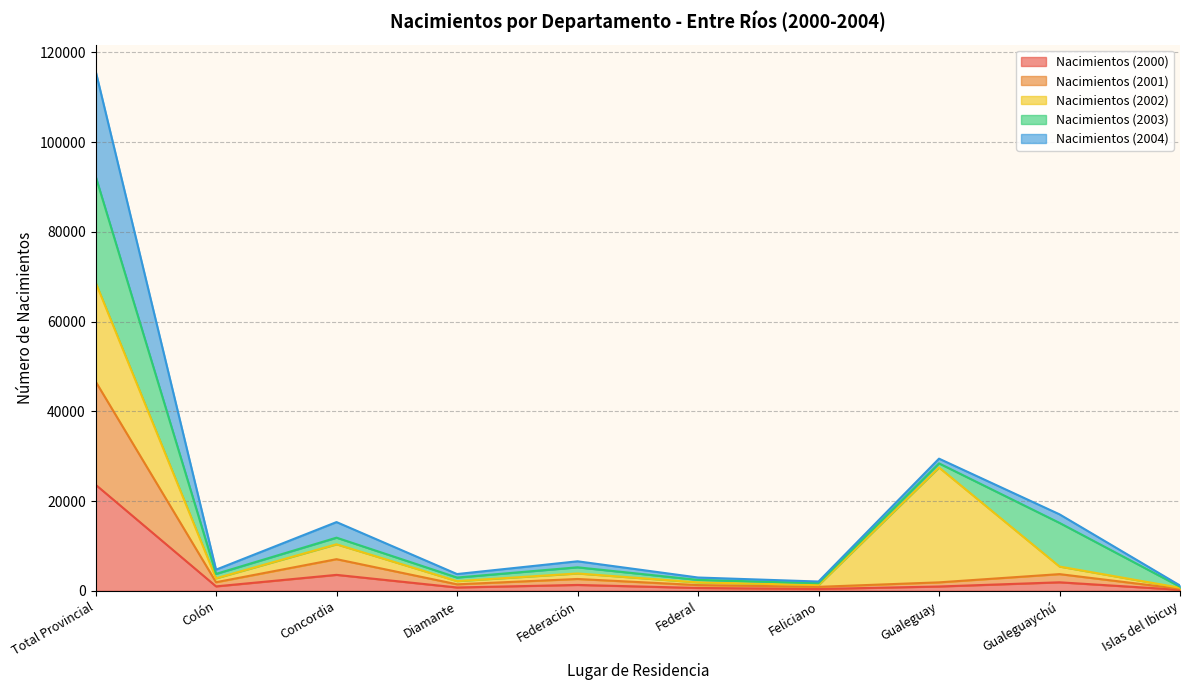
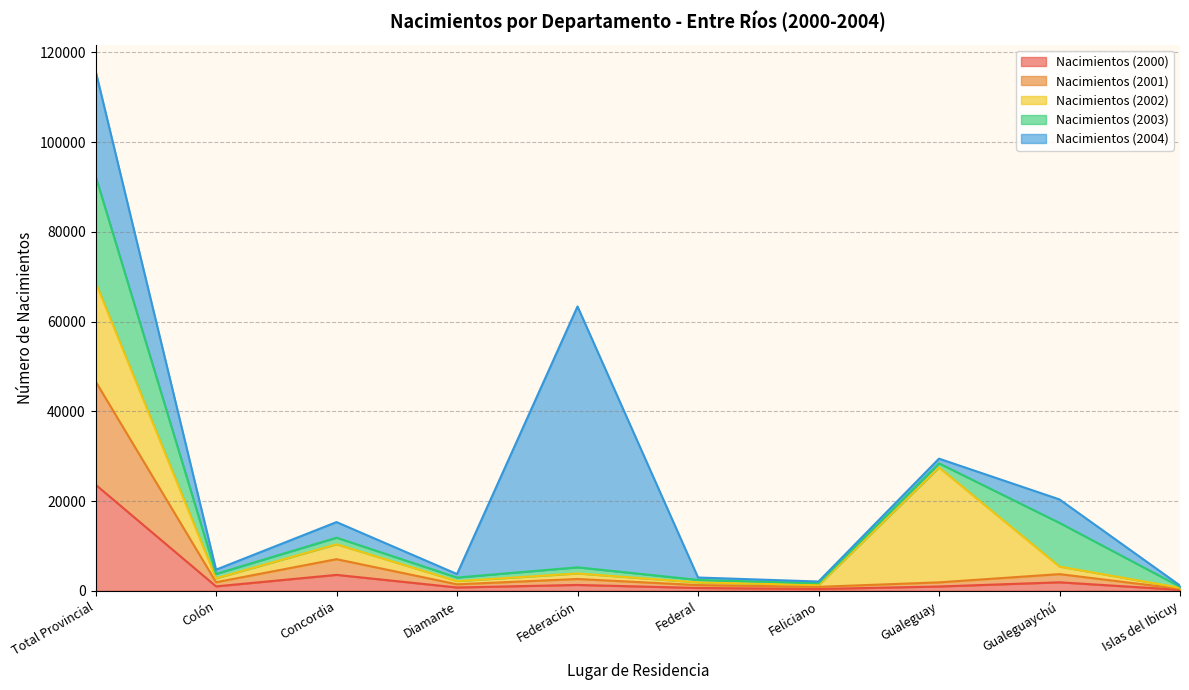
Nacimientos (2004), Federación: 1000 -> 58000
Nacimientos (2004), Gualeguaychú: 2000 -> 5000
